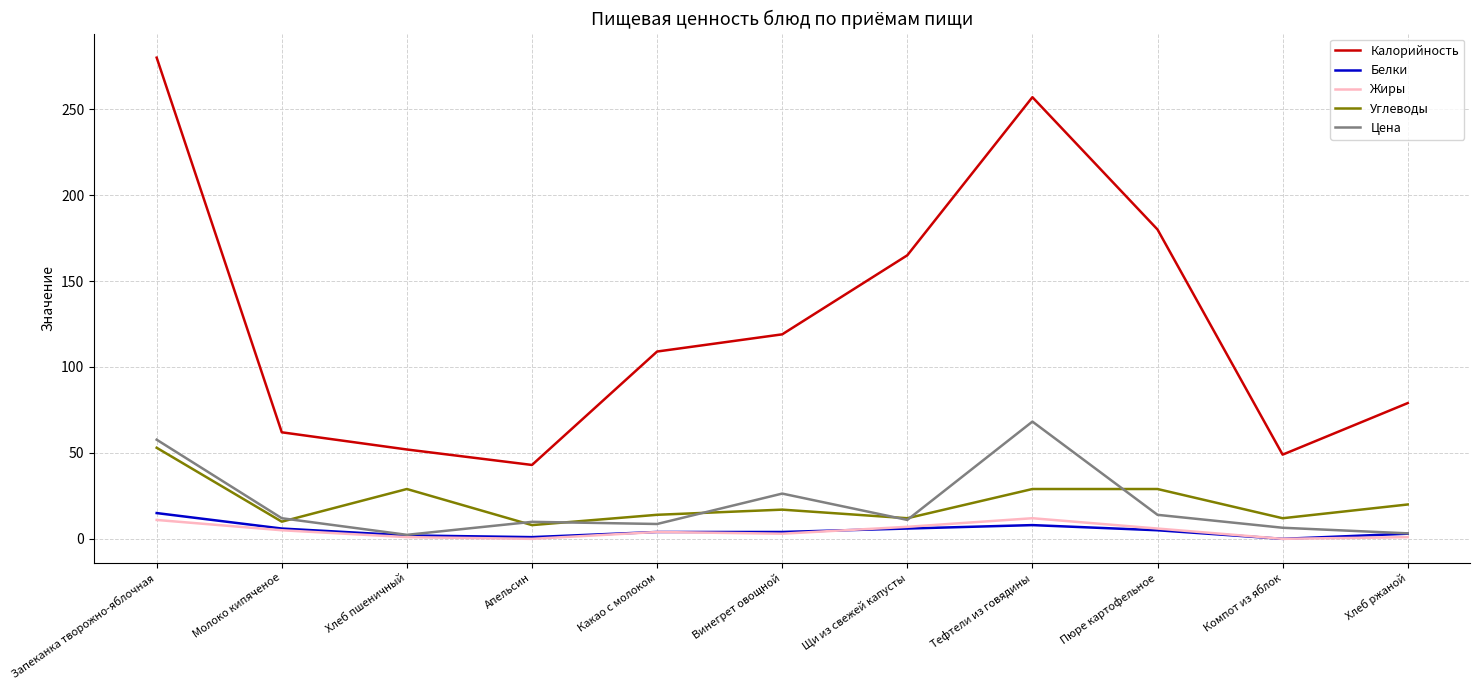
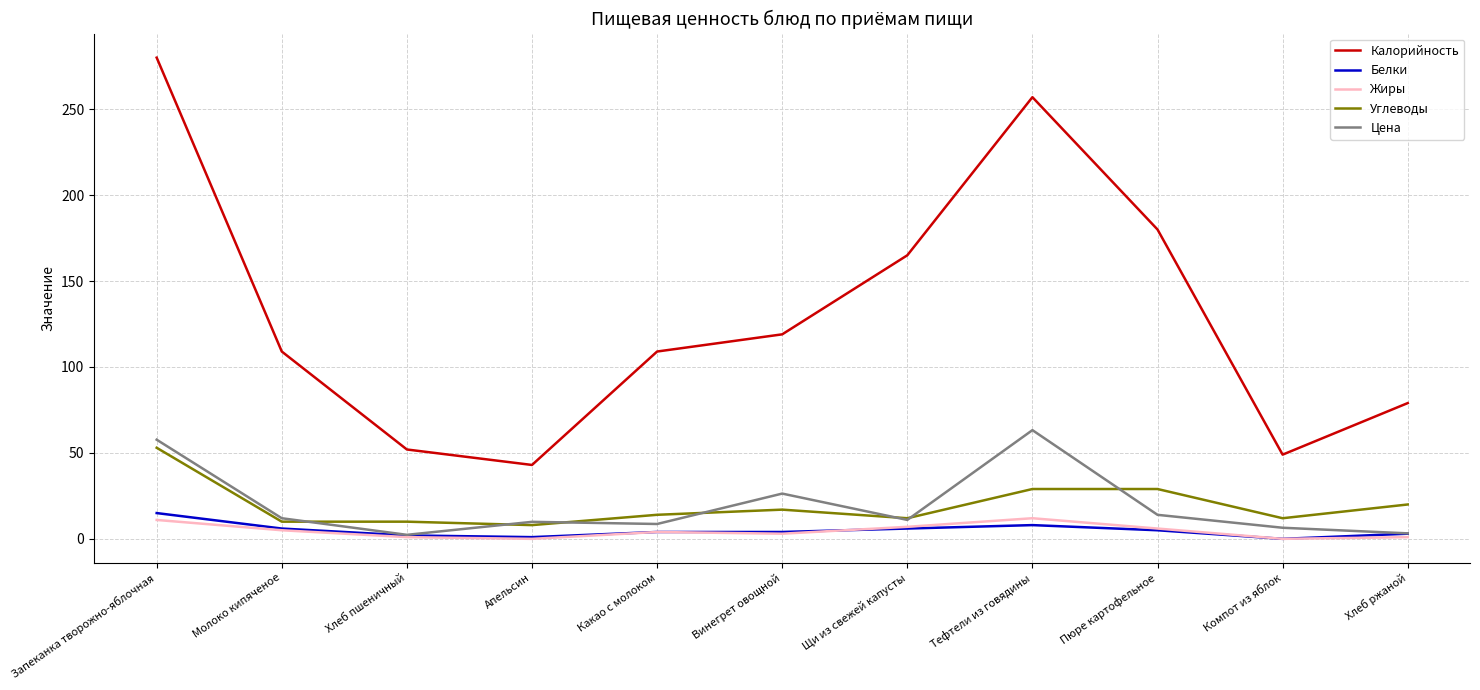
Калорийность, Молоко кипяченое: 62 -> 109
Углеводы, Хлеб пшеничный: 29 -> 10
Цена, Тефтели из говядины: 68 -> 63
